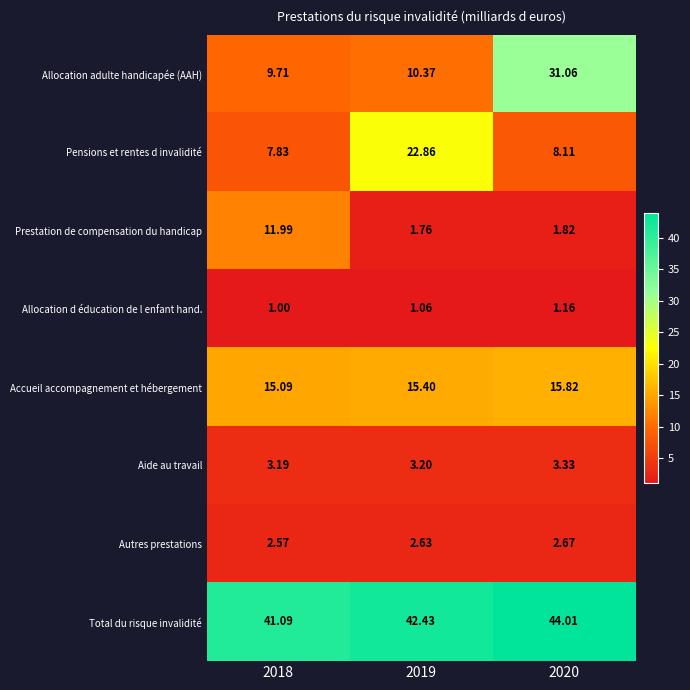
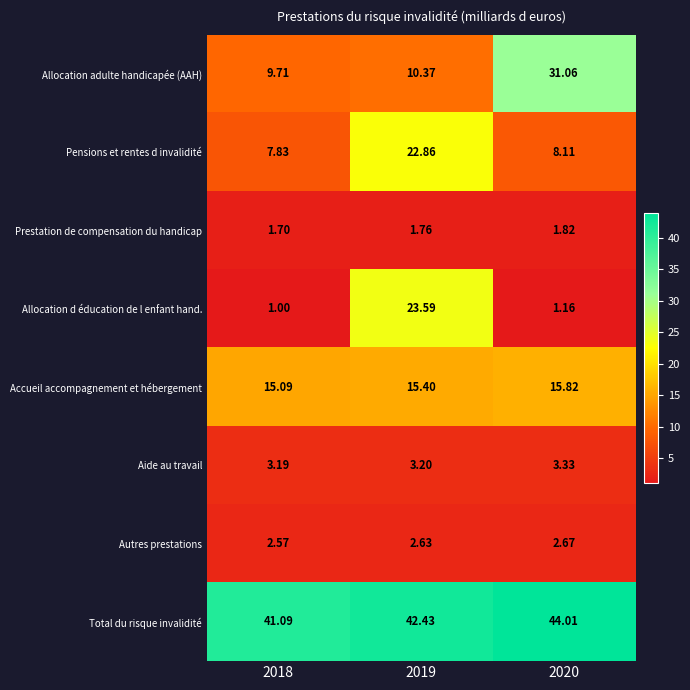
Prestation de compensation du handicap, 2018: 11.99 -> 1.70
Allocation d éducation de l enfant hand., 2019: 1.06 -> 23.59
